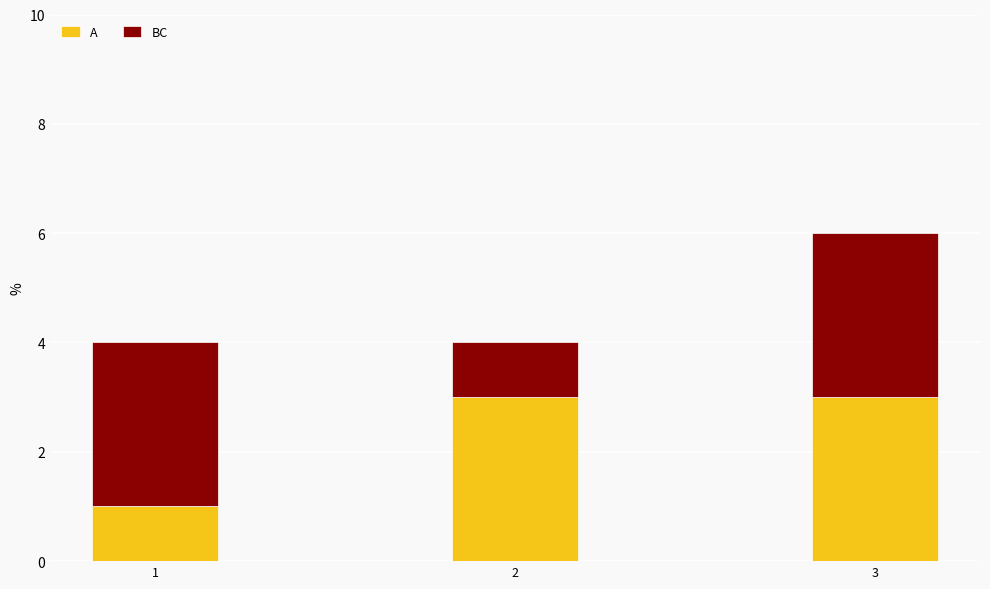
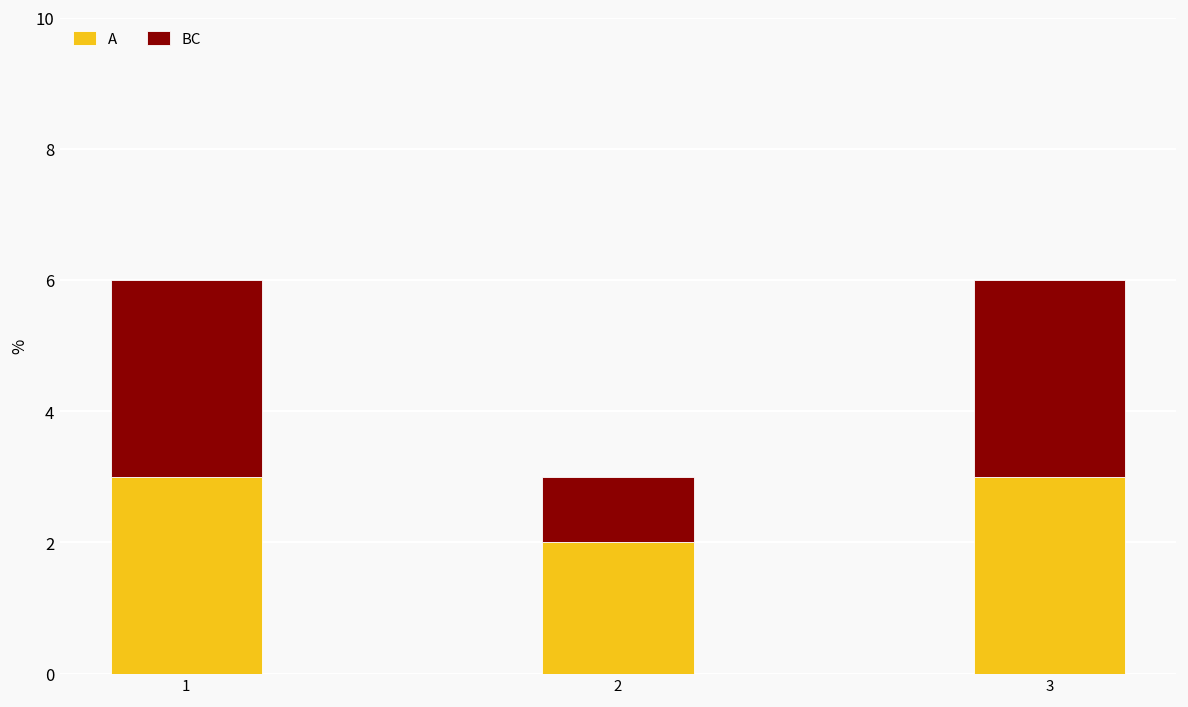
A, 1: 1 -> 3
A, 2: 3 -> 2
